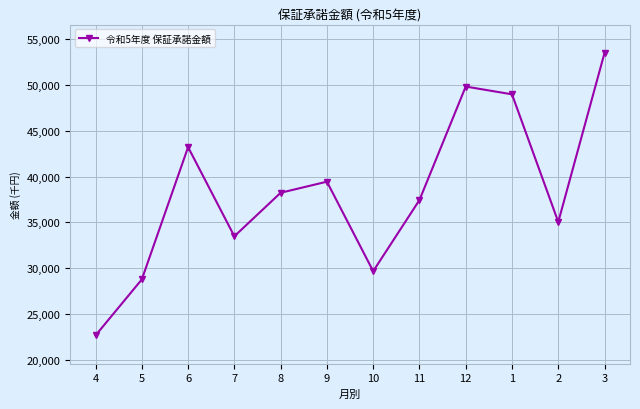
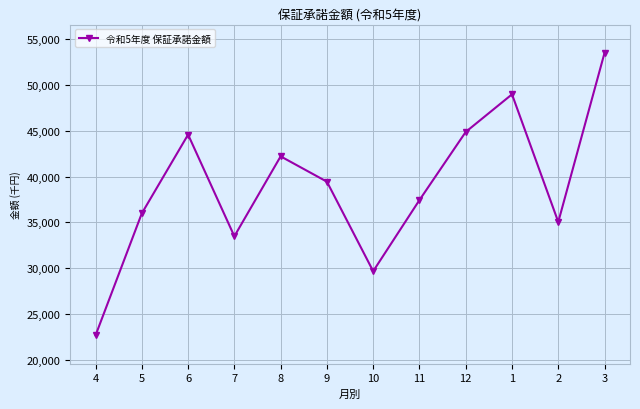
5: 29,000 -> 36,000
6: 43,000 -> 45,000
8: 38,000 -> 42,000
12: 50,000 -> 45,000
